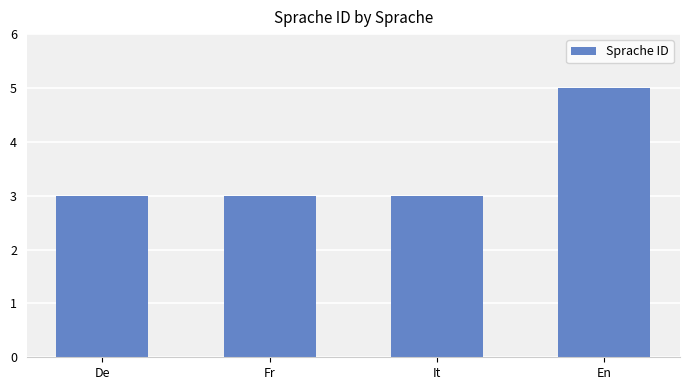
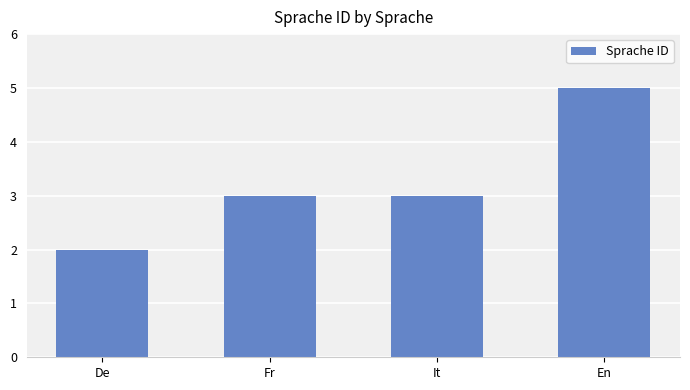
De: 3 -> 2
